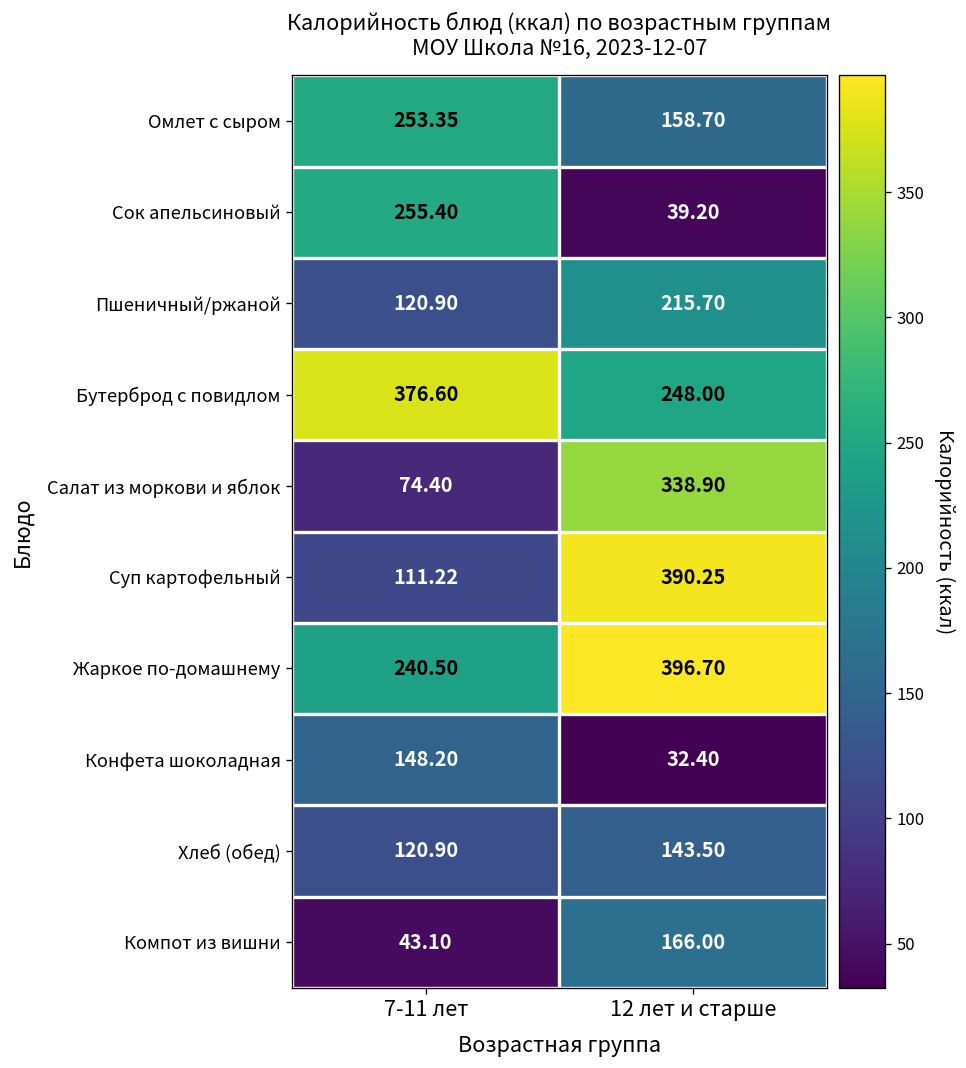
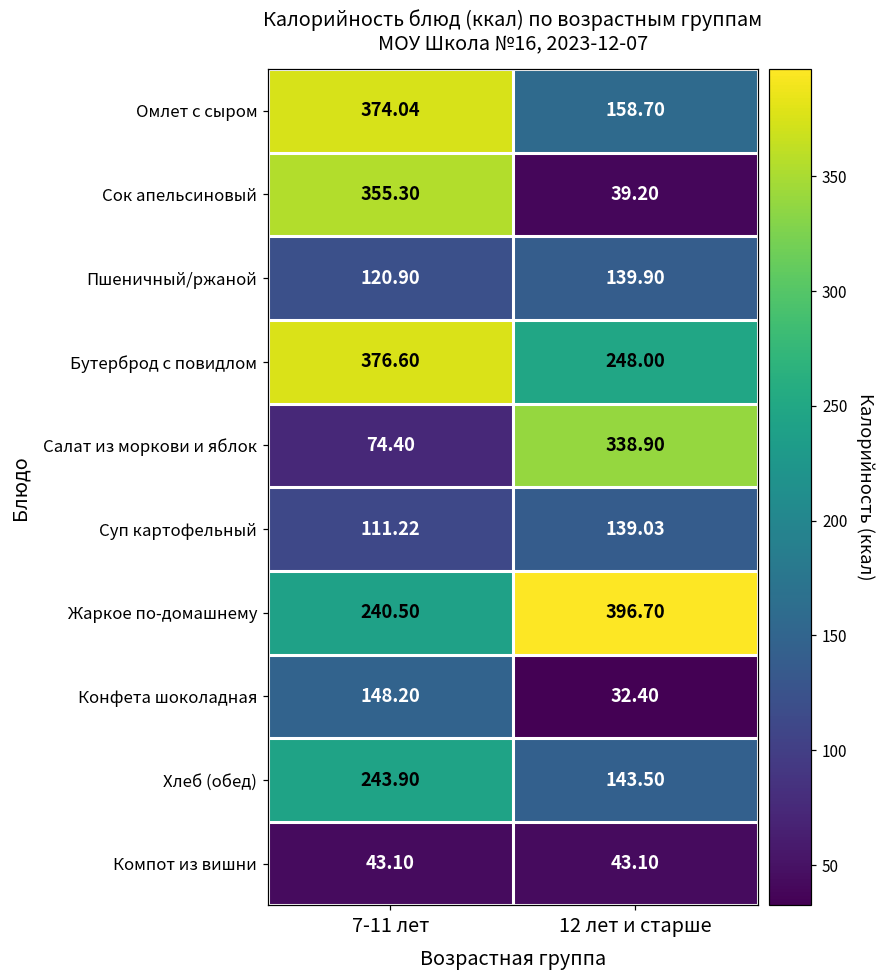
Омлет с сыром, 7-11 лет: 253.35 -> 374.04
Сок апельсиновый, 7-11 лет: 255.40 -> 355.30
Пшеничный/ржаной, 12 лет и старше: 215.70 -> 139.90
Суп картофельный, 12 лет и старше: 390.25 -> 139.03
Хлеб (обед), 7-11 лет: 120.90 -> 243.90
Компот из вишни, 12 лет и старше: 166.00 -> 43.10
